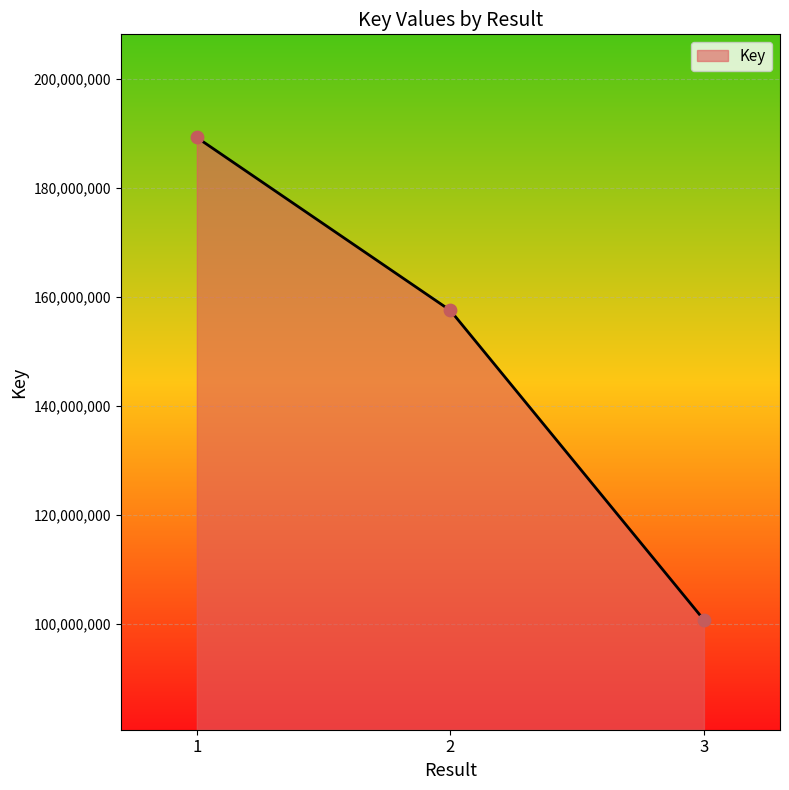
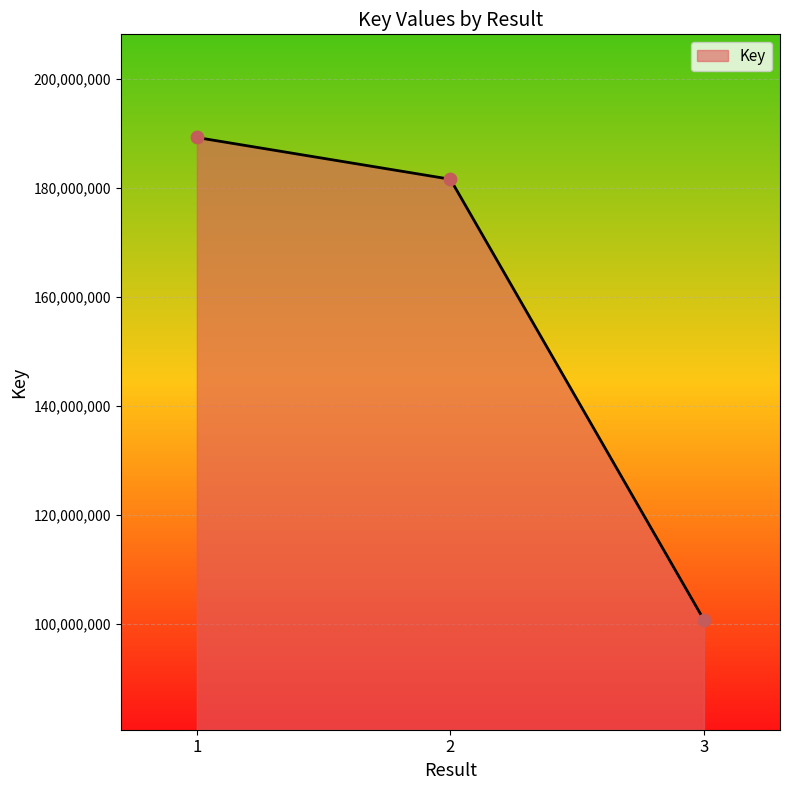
2: 158,000,000 -> 182,000,000
